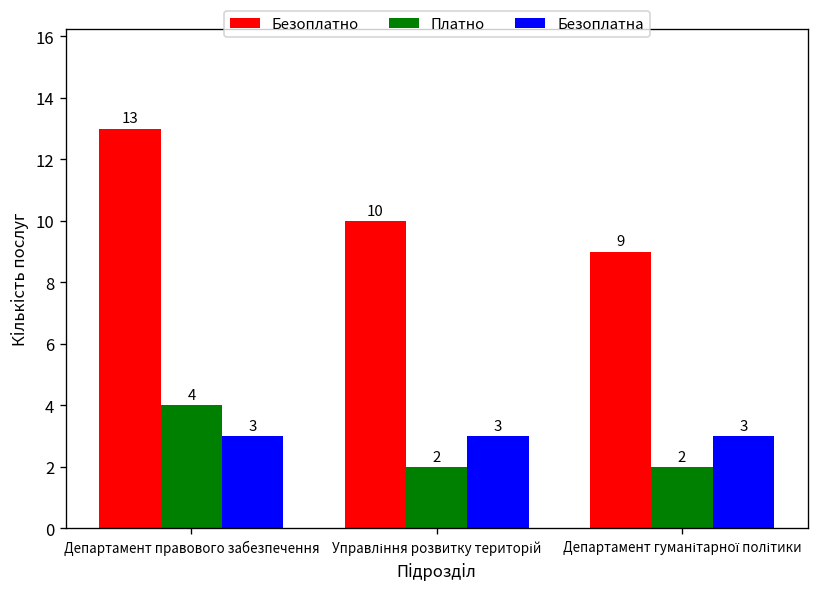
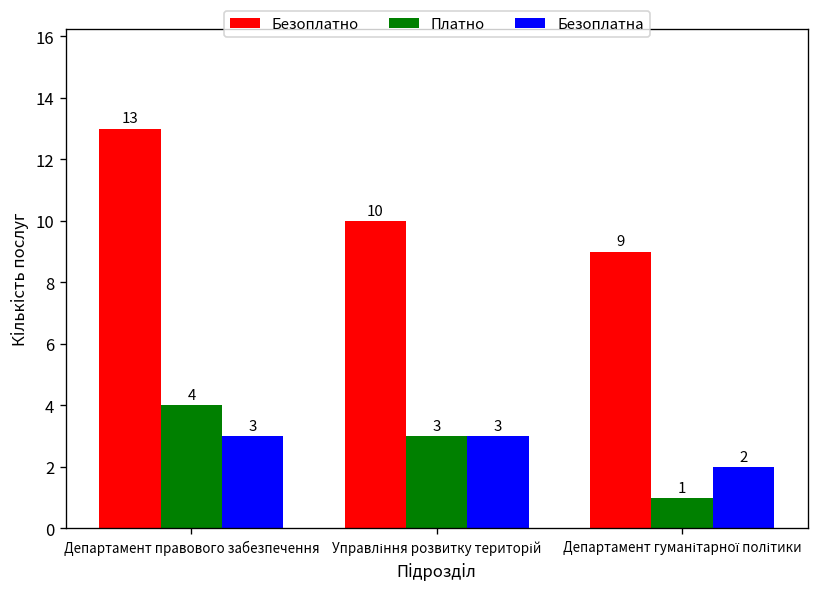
Платно, Управління розвитку територій: 2 -> 3
Платно, Департамент гуманітарної політики: 2 -> 1
Безоплатна, Департамент гуманітарної політики: 3 -> 2
